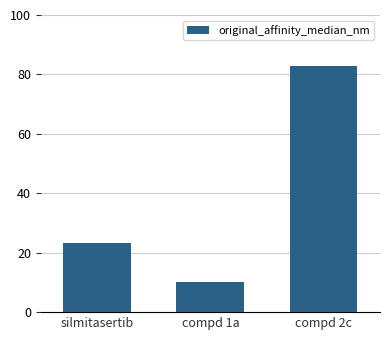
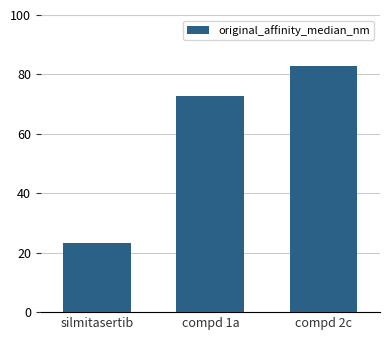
compd 1a: 10 -> 73
